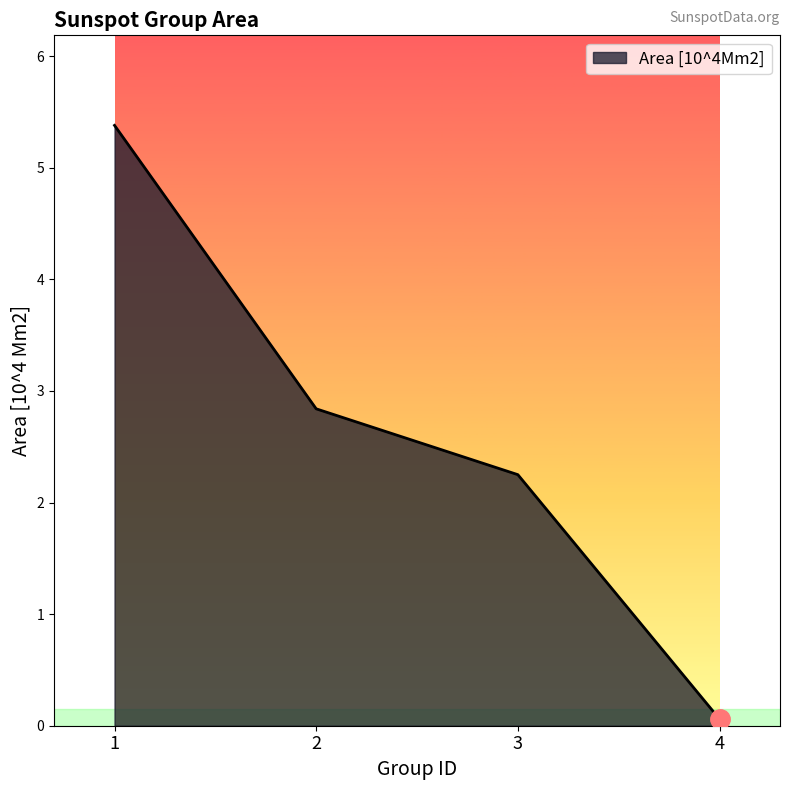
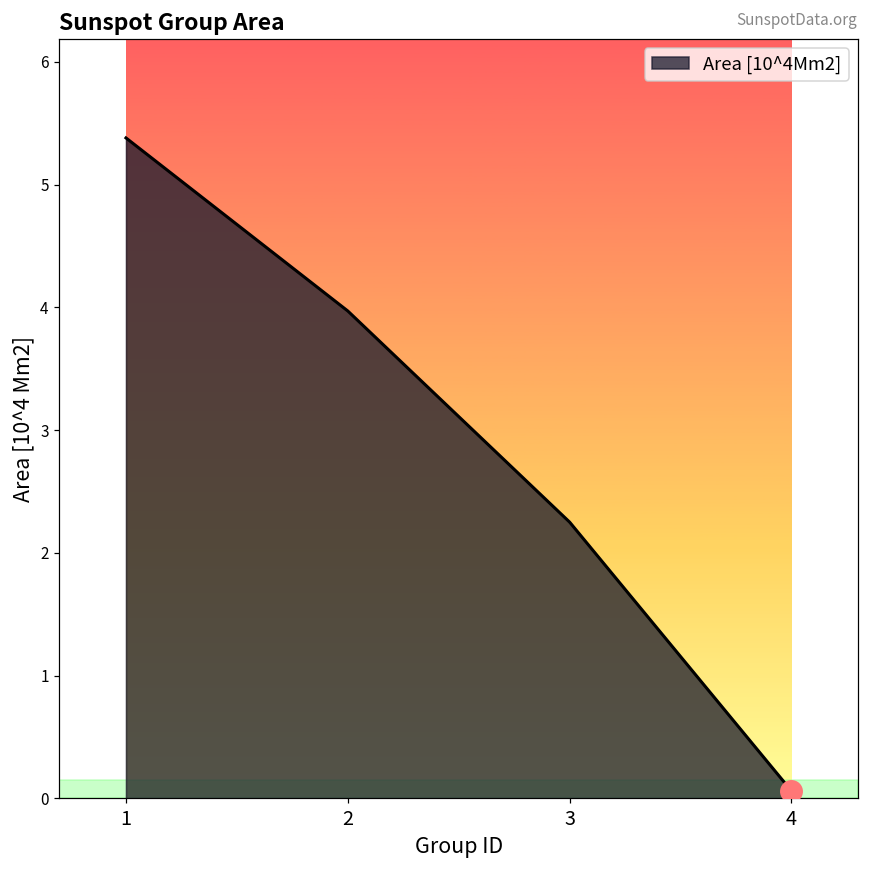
Area [10^4Mm2], 2: 2.84 -> 3.97
